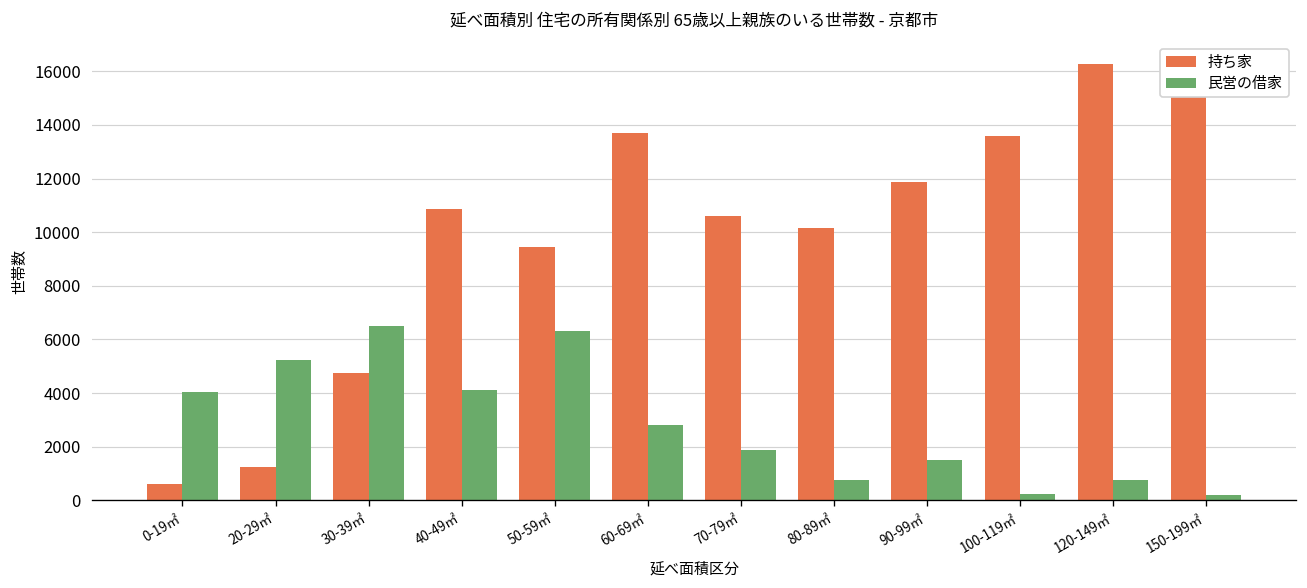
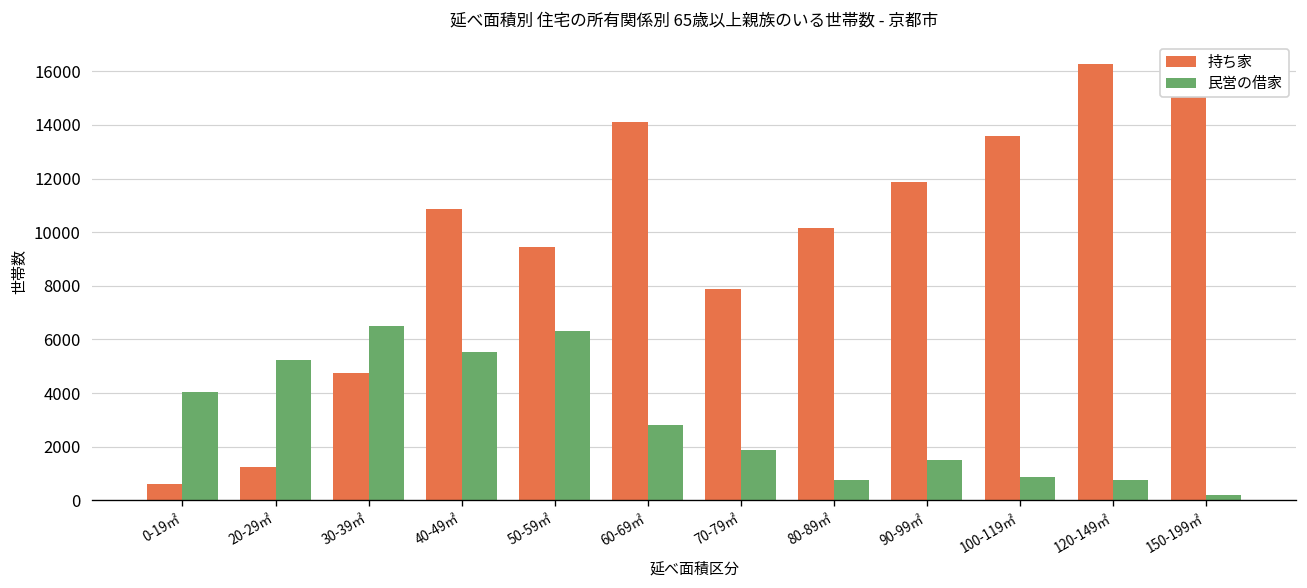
民営の借家, 40-49㎡: 4100 -> 5500
持ち家, 60-69㎡: 13700 -> 14100
持ち家, 70-79㎡: 10600 -> 7900
民営の借家, 100-119㎡: 200 -> 900
